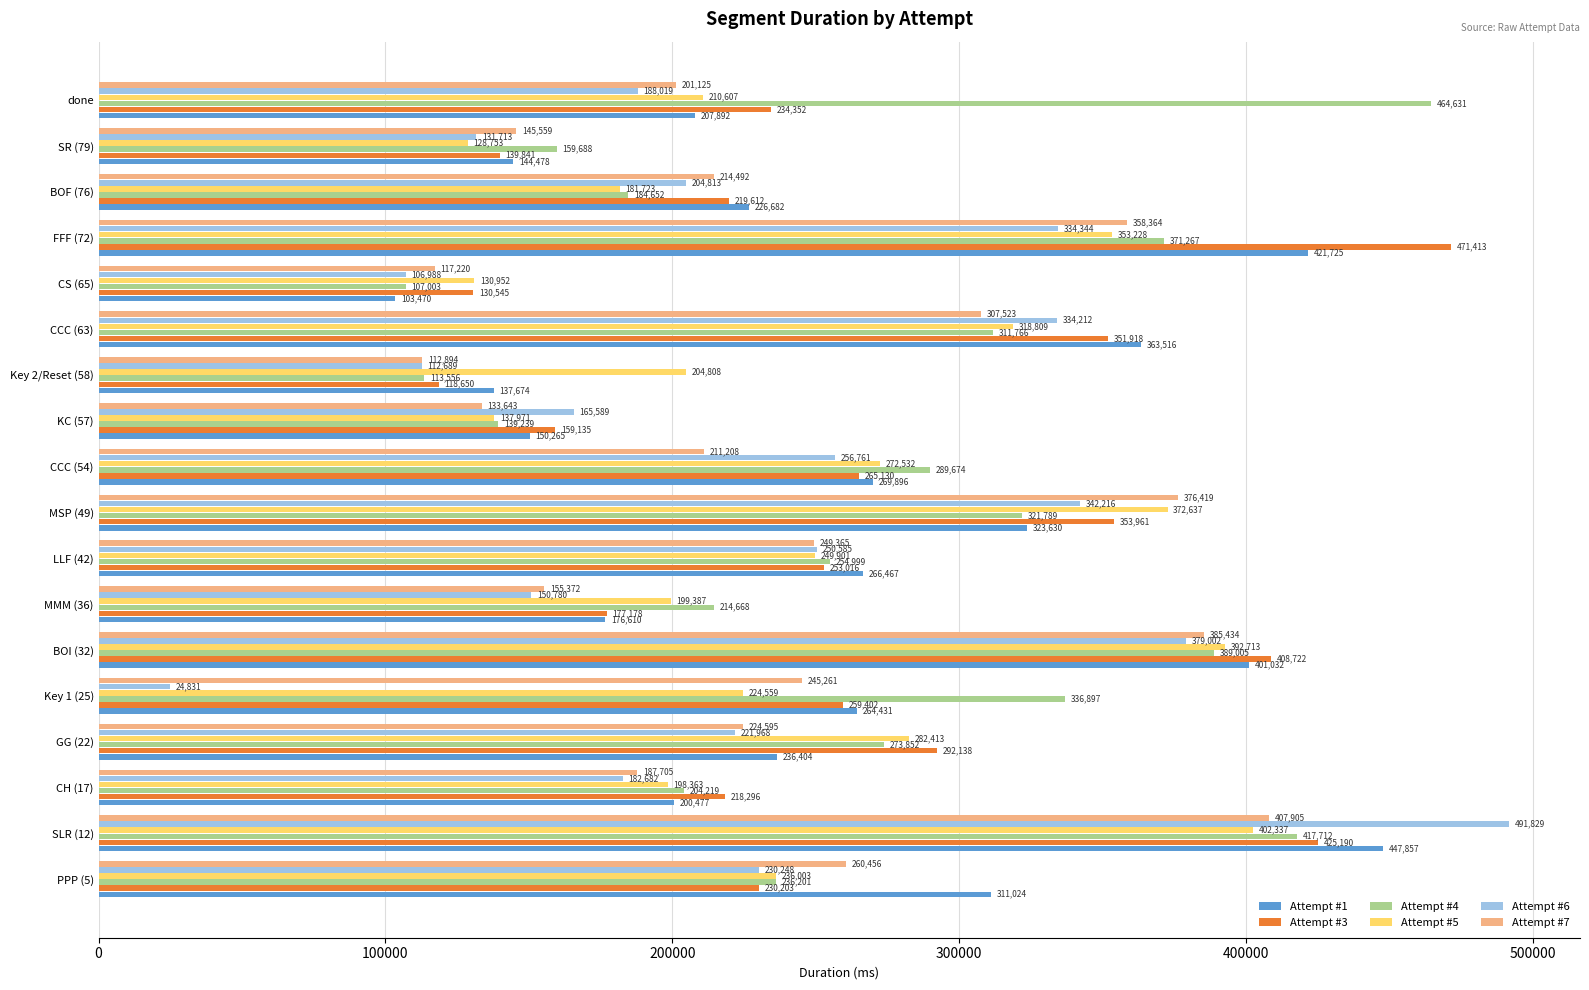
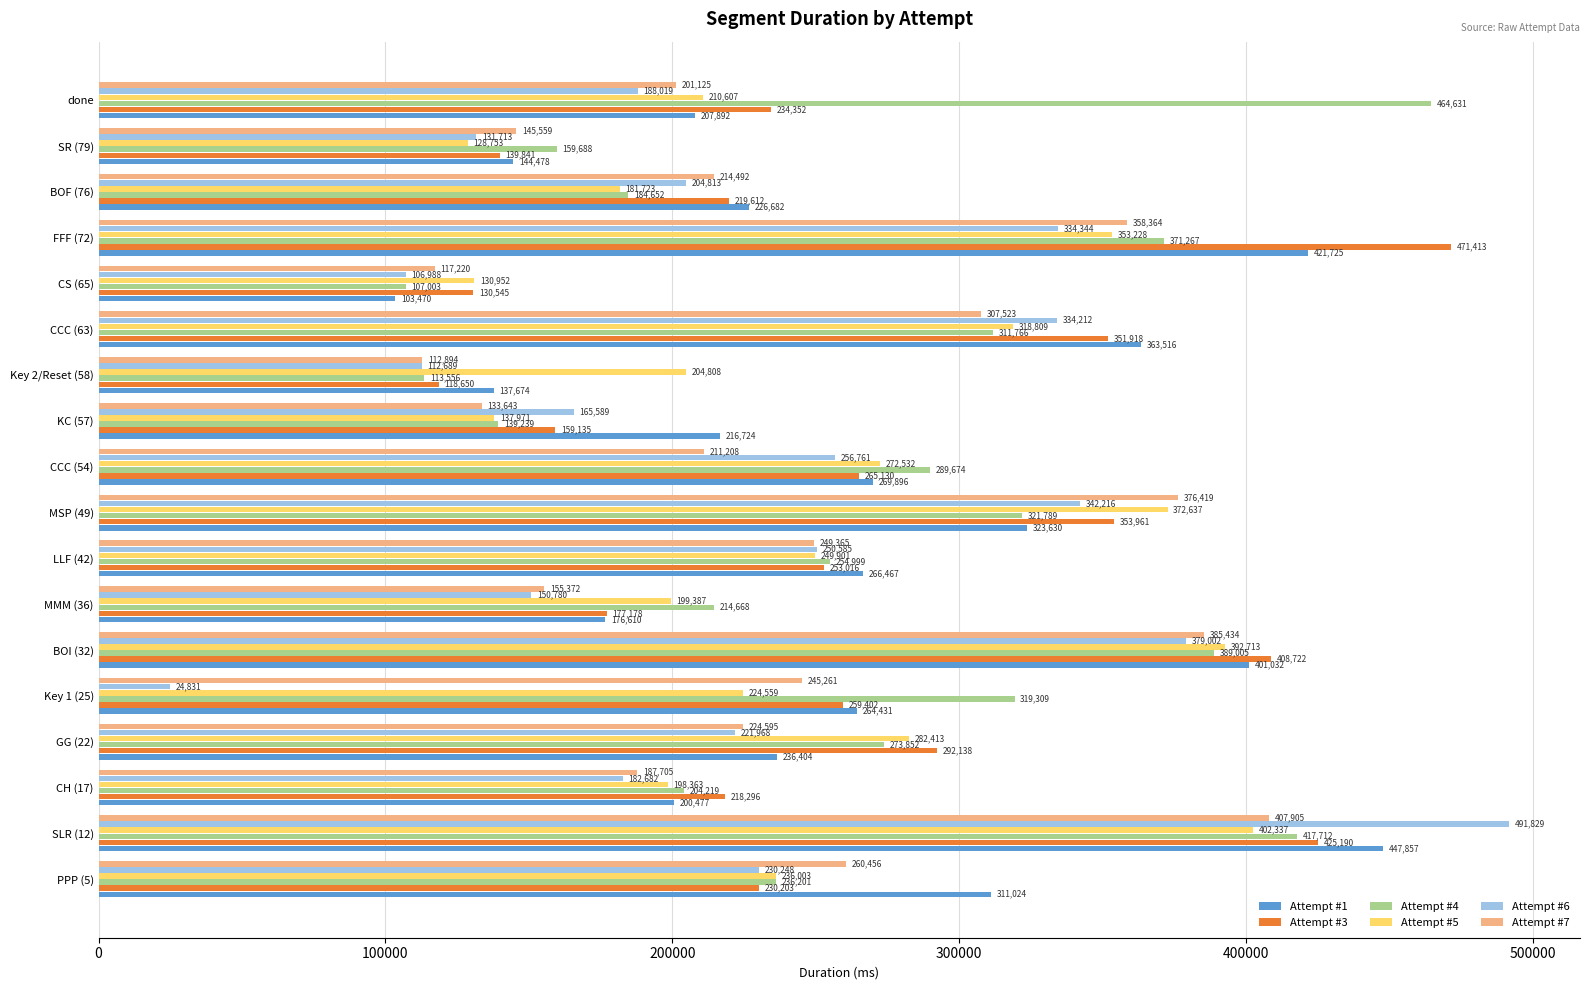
Attempt #1, KC (57): 150,265 -> 216,724
Attempt #4, Key 1 (25): 336,897 -> 319,309
